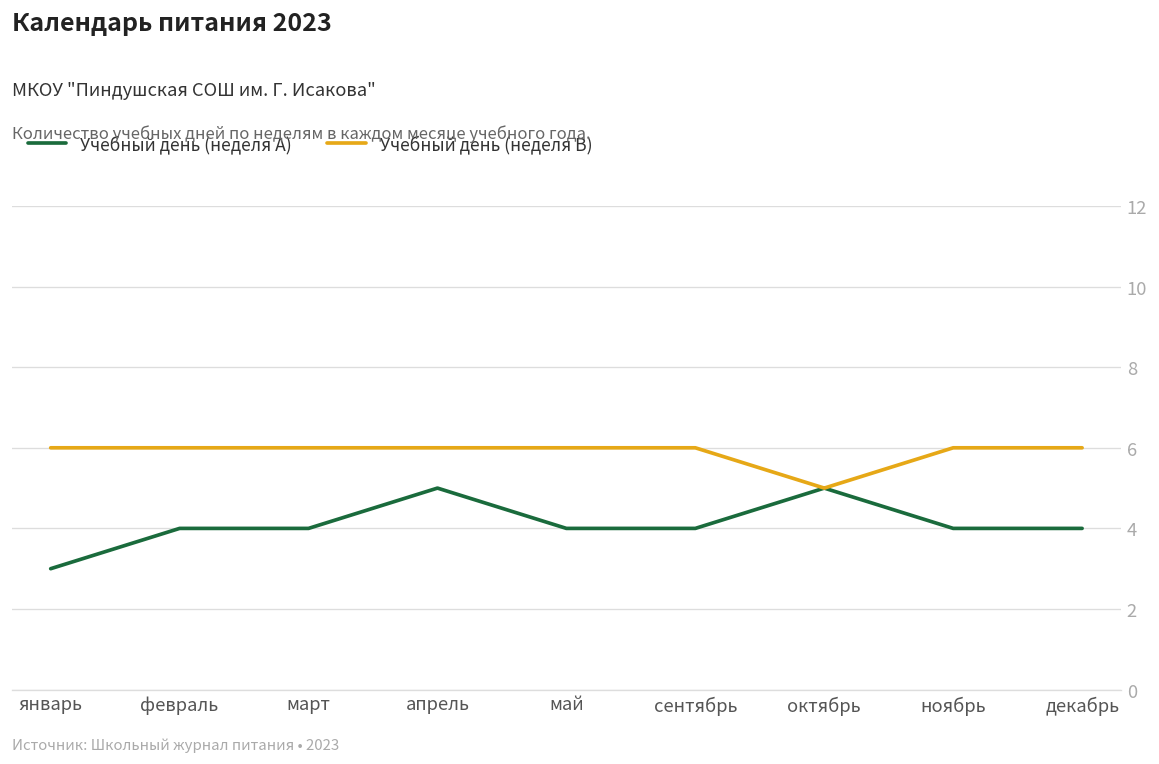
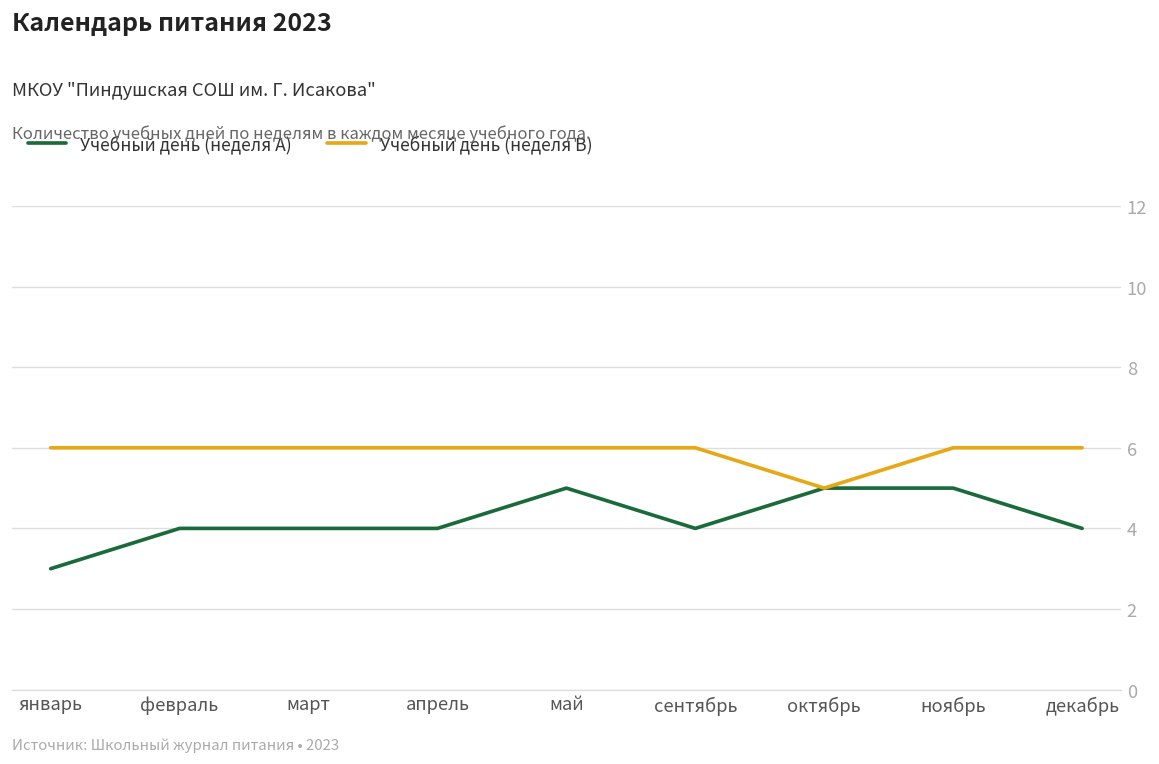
Учебный день (неделя A), апрель: 5 -> 4
Учебный день (неделя A), май: 4 -> 5
Учебный день (неделя A), ноябрь: 4 -> 5
